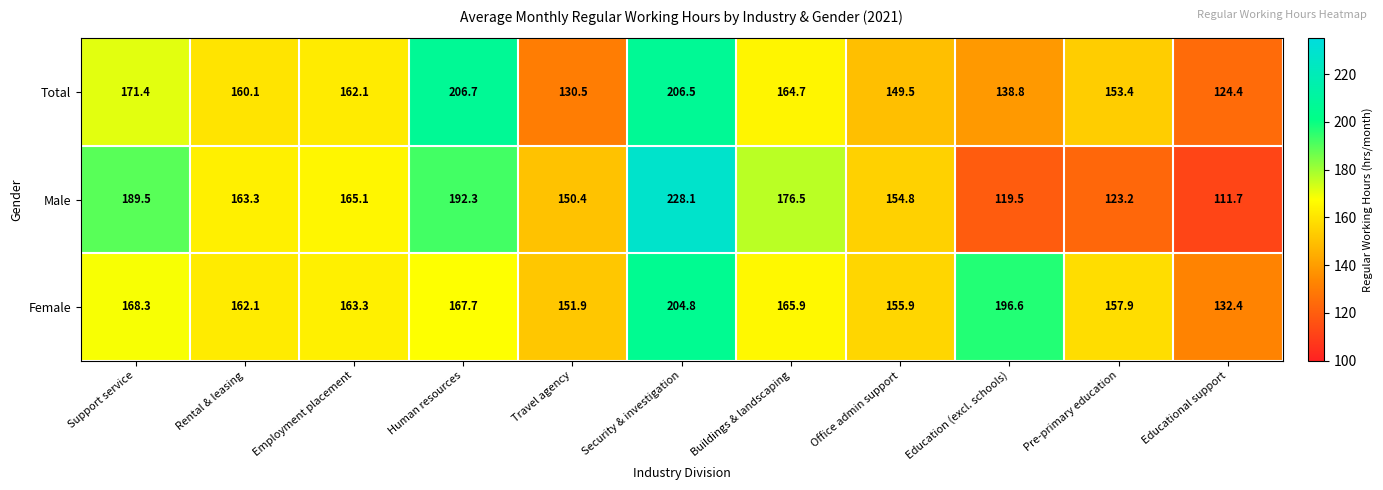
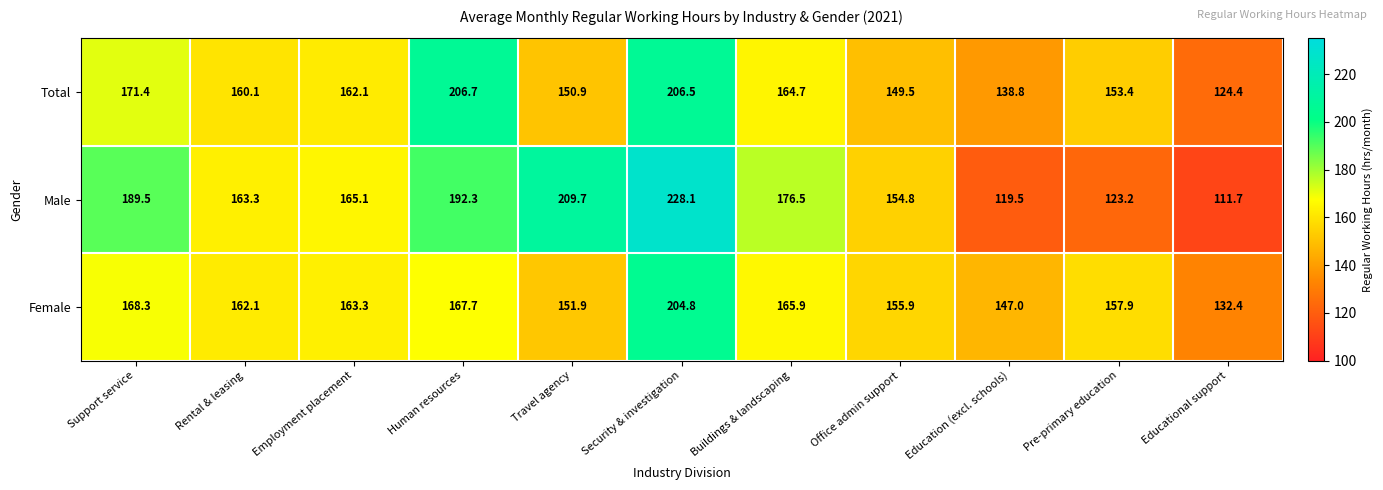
Total, Travel agency: 130.5 -> 150.9
Male, Travel agency: 150.4 -> 209.7
Female, Education (excl. schools): 196.6 -> 147.0
